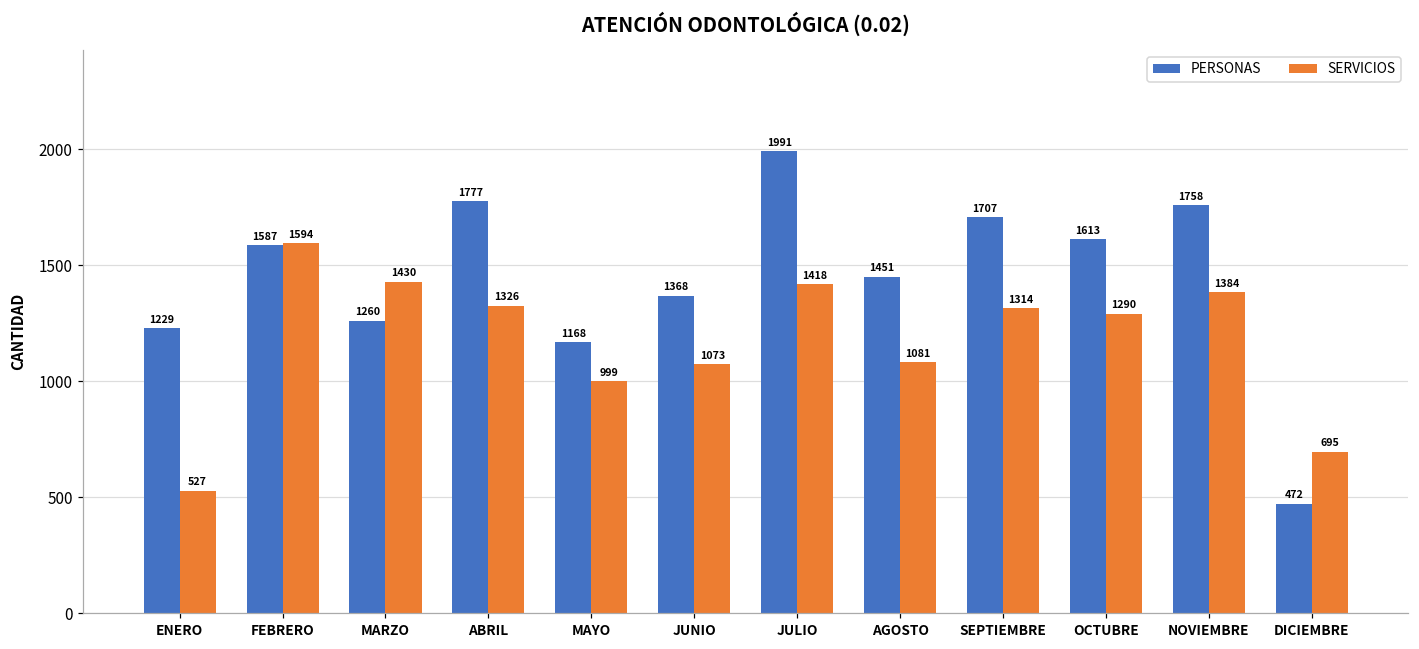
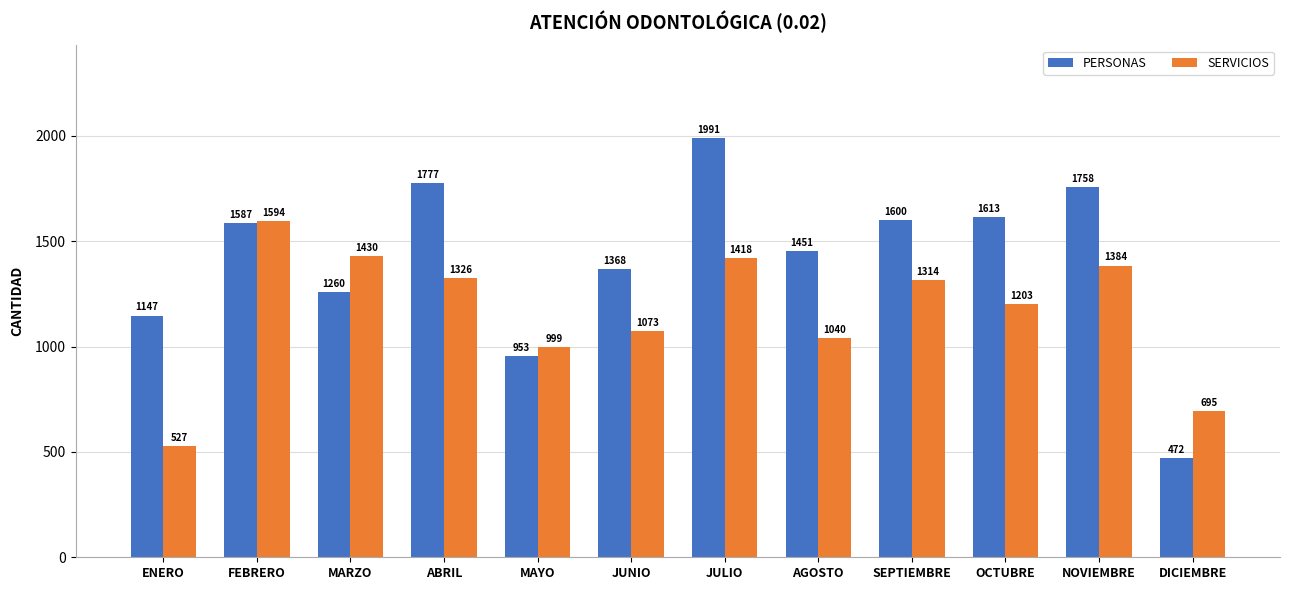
PERSONAS, ENERO: 1229 -> 1147
PERSONAS, MAYO: 1168 -> 953
SERVICIOS, AGOSTO: 1081 -> 1040
PERSONAS, SEPTIEMBRE: 1707 -> 1600
SERVICIOS, OCTUBRE: 1290 -> 1203
